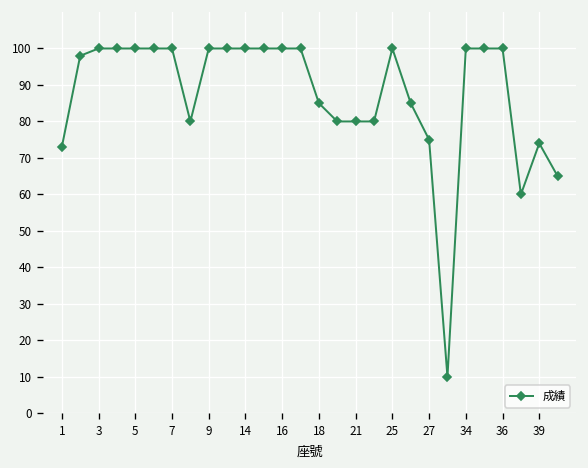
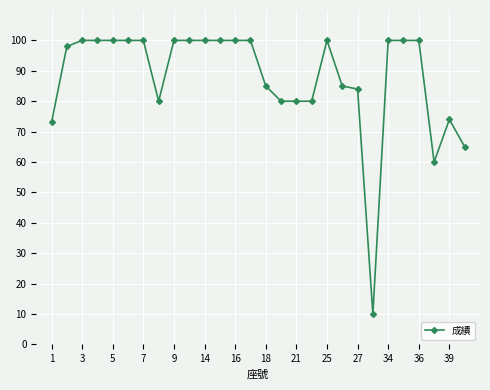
27: 75 -> 84
